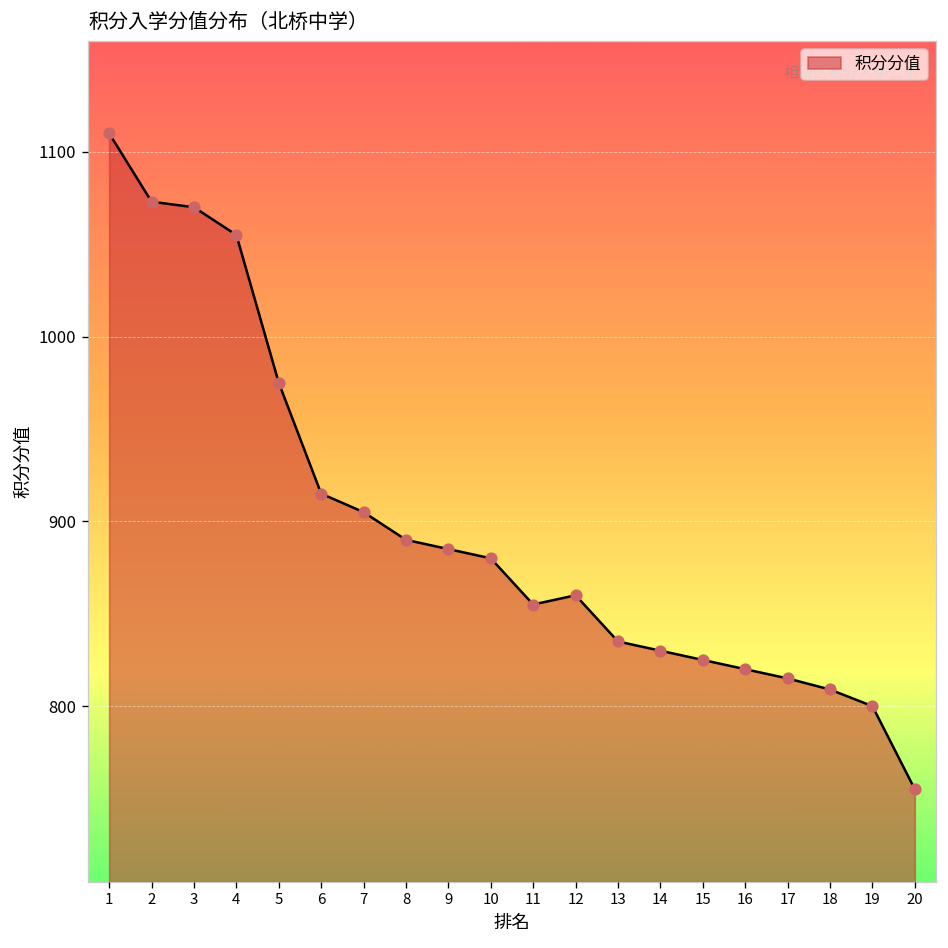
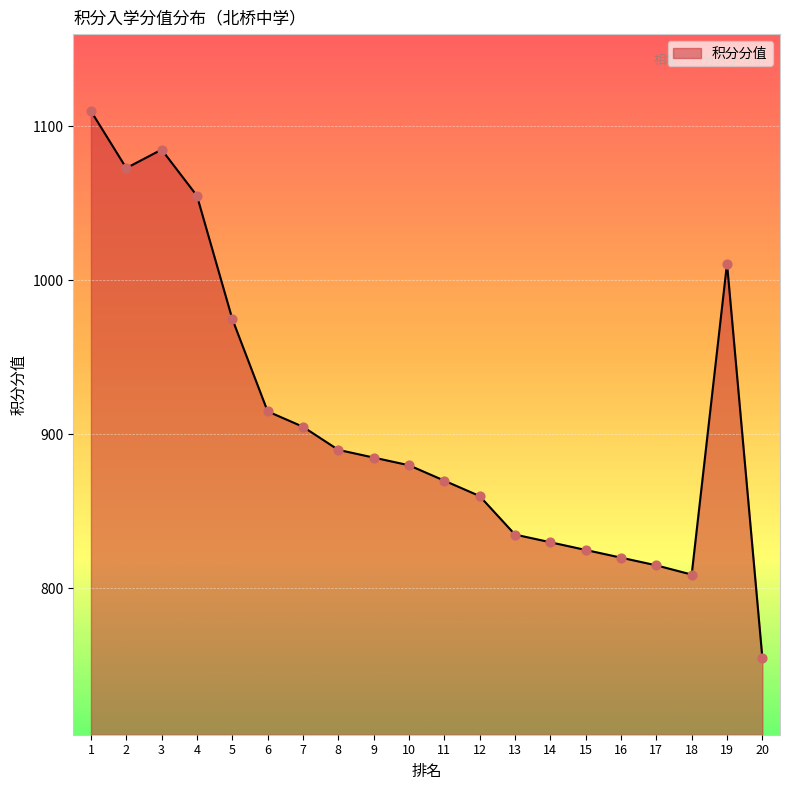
3: 1070 -> 1085
11: 855 -> 870
19: 800 -> 1011
